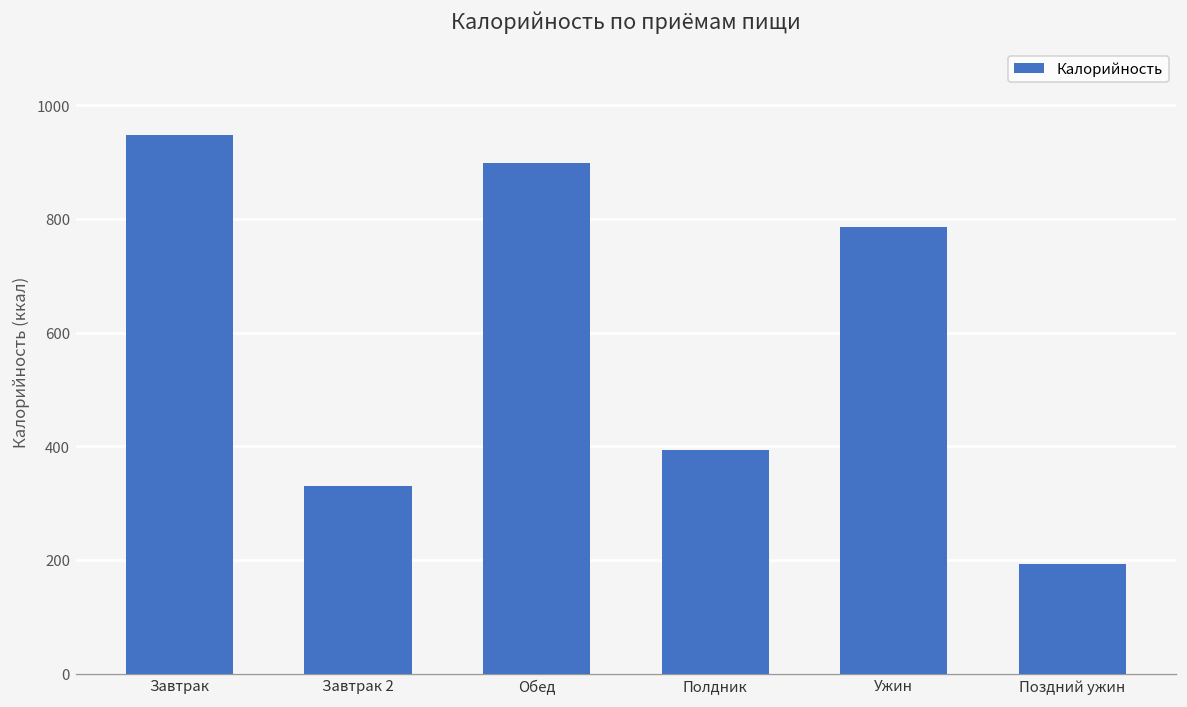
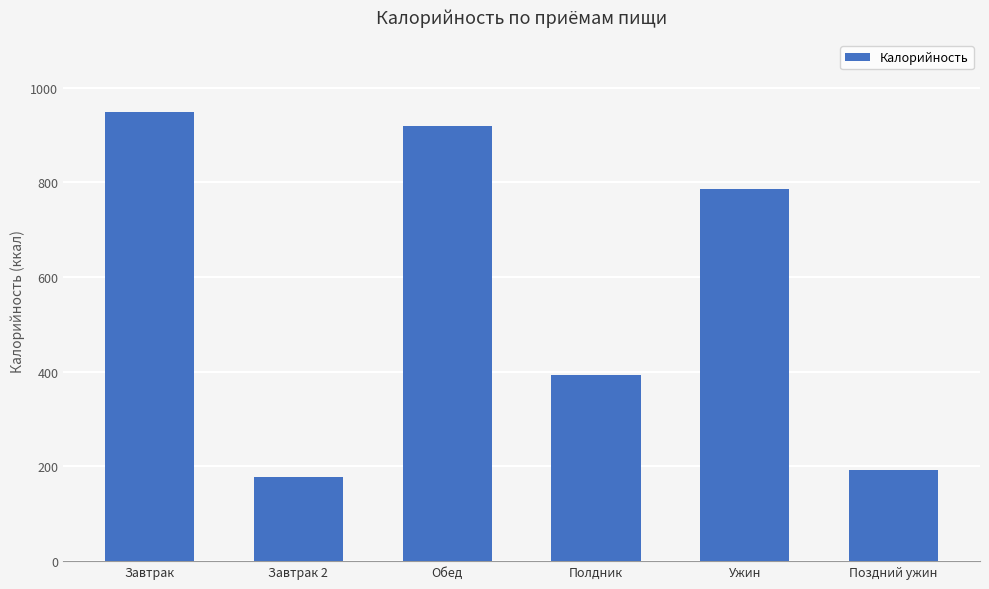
Завтрак 2: 330 -> 180
Обед: 900 -> 920
